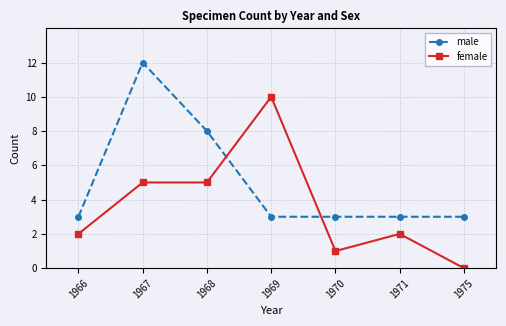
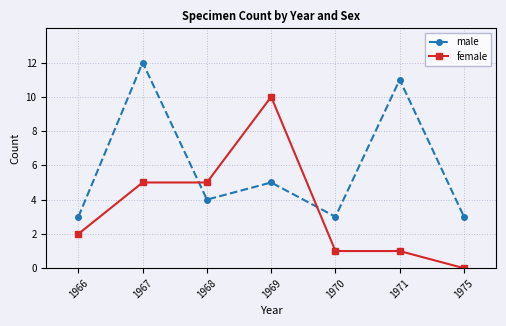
male, 1968: 8 -> 4
male, 1969: 3 -> 5
male, 1971: 3 -> 11
female, 1971: 2 -> 1
